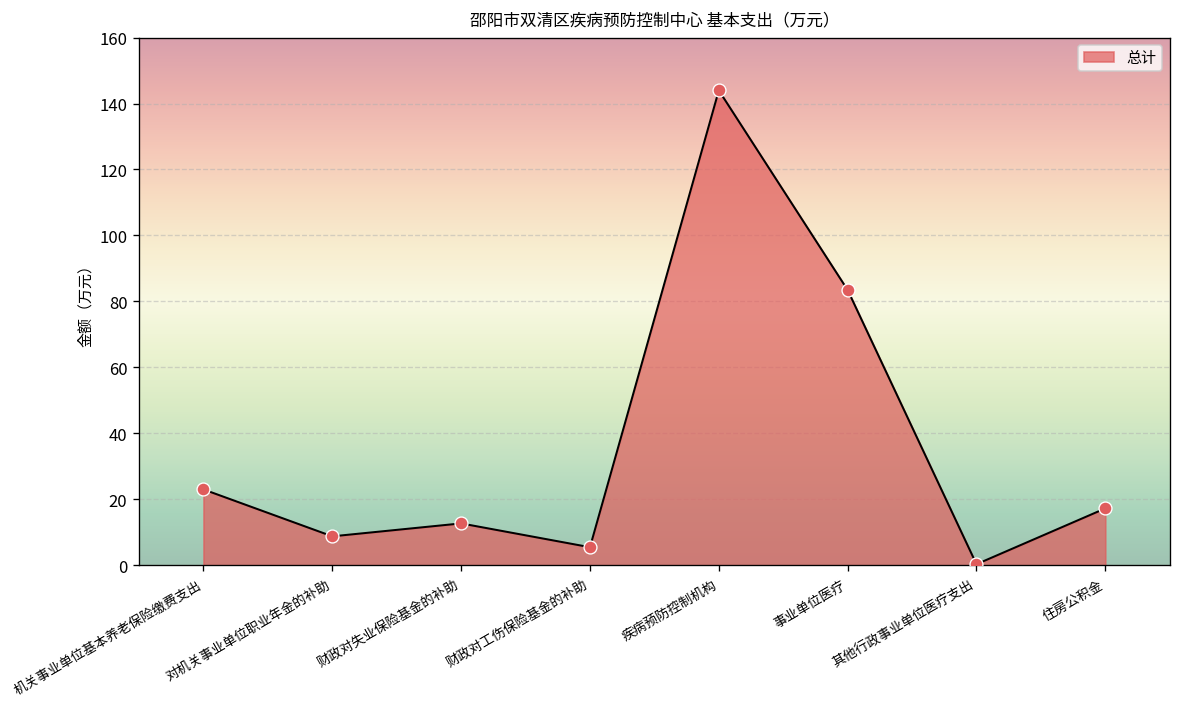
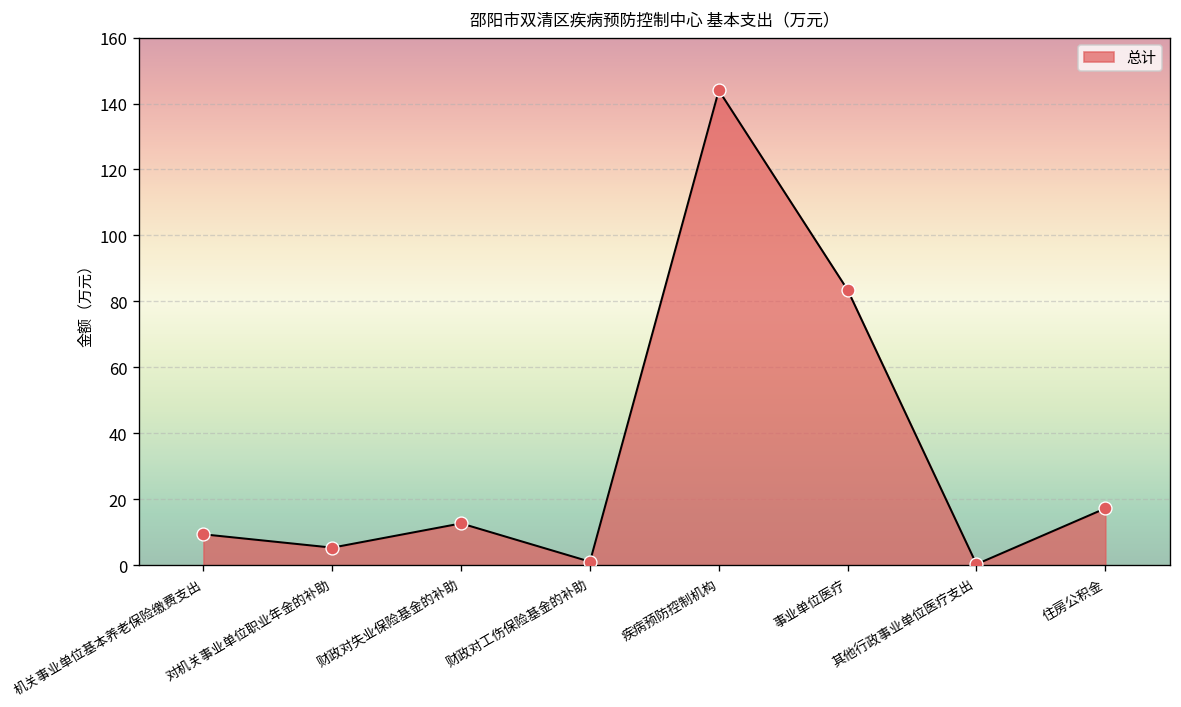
机关事业单位基本养老保险缴费支出: 23 -> 9
对机关事业单位职业年金的补助: 9 -> 5
财政对工伤保险基金的补助: 5 -> 1
